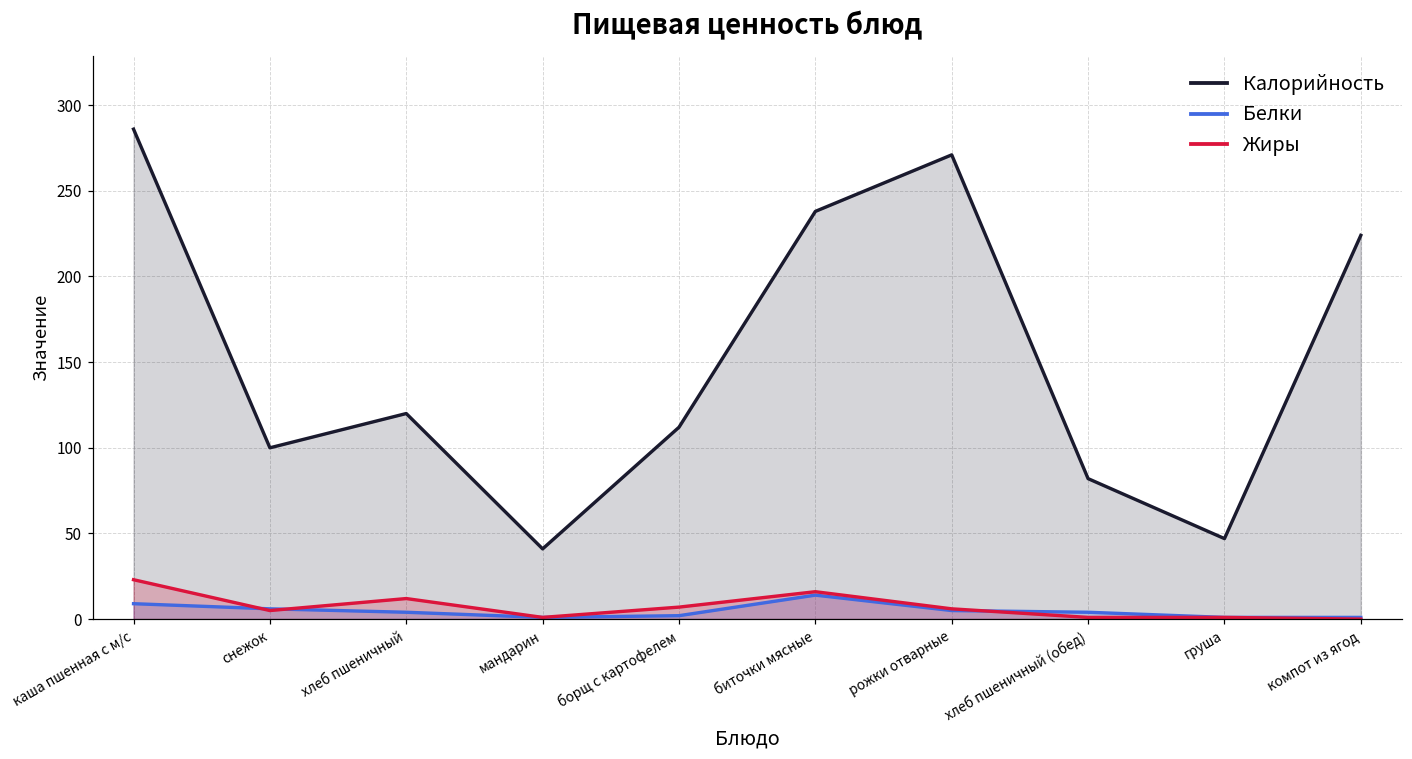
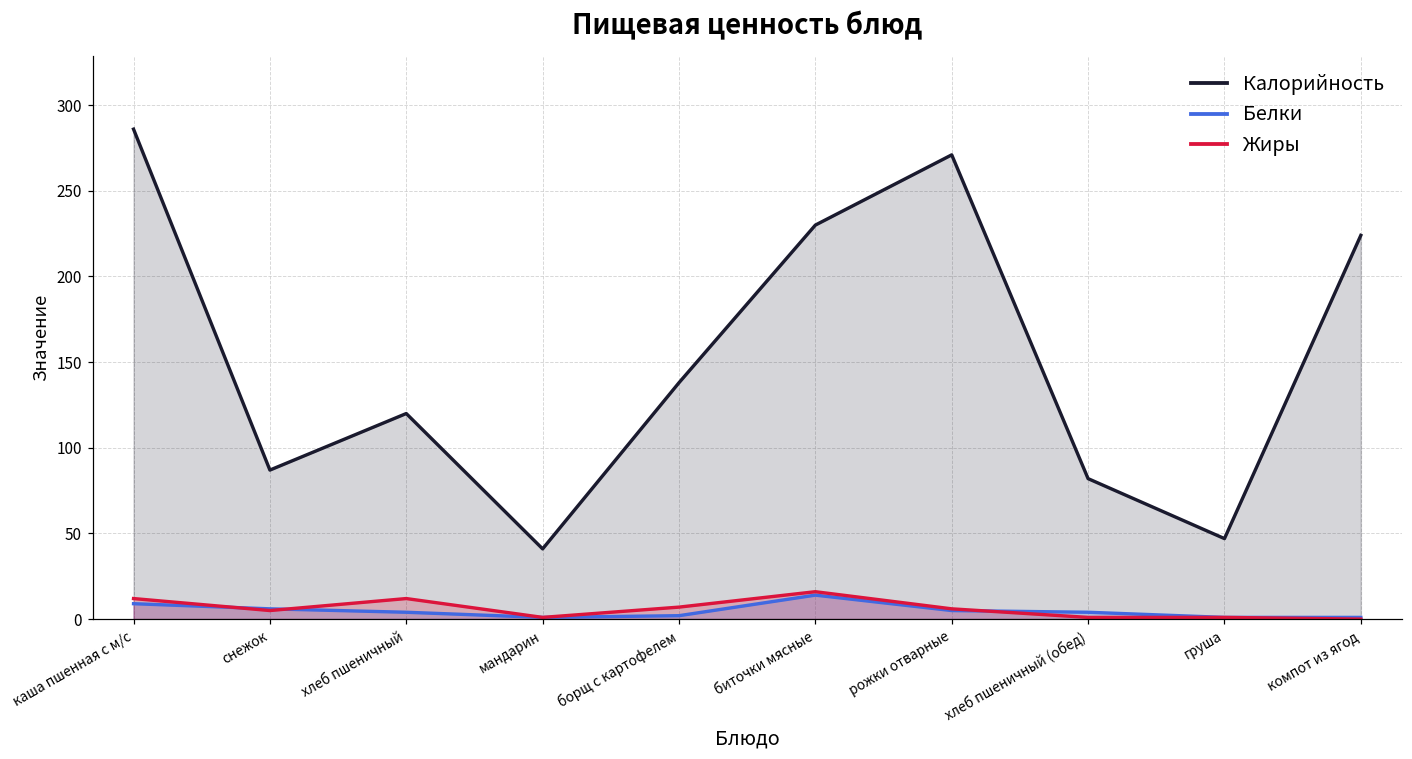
Жиры, каша пшенная с м/с: 23 -> 12
Калорийность, снежок: 100 -> 87
Калорийность, борщ с картофелем: 112 -> 138
Калорийность, биточки мясные: 238 -> 230
